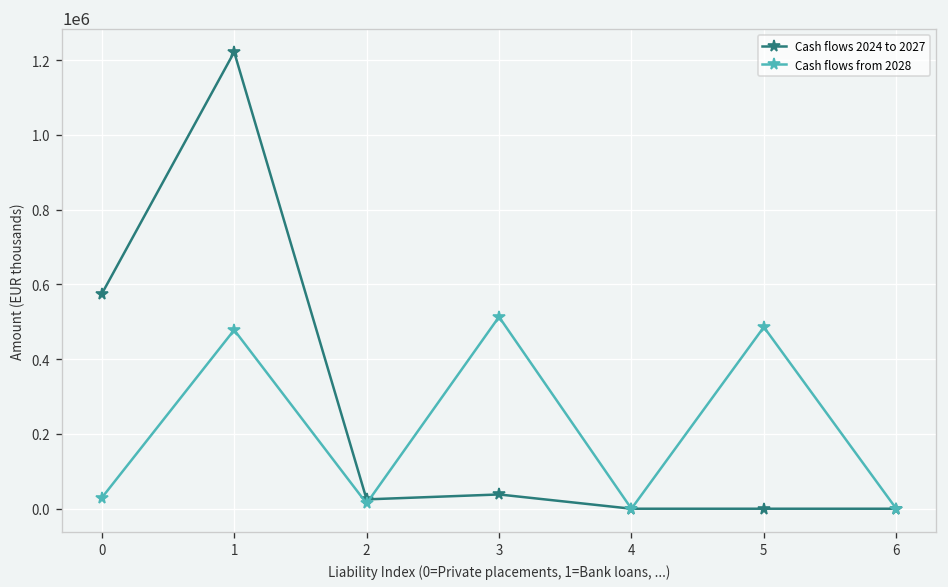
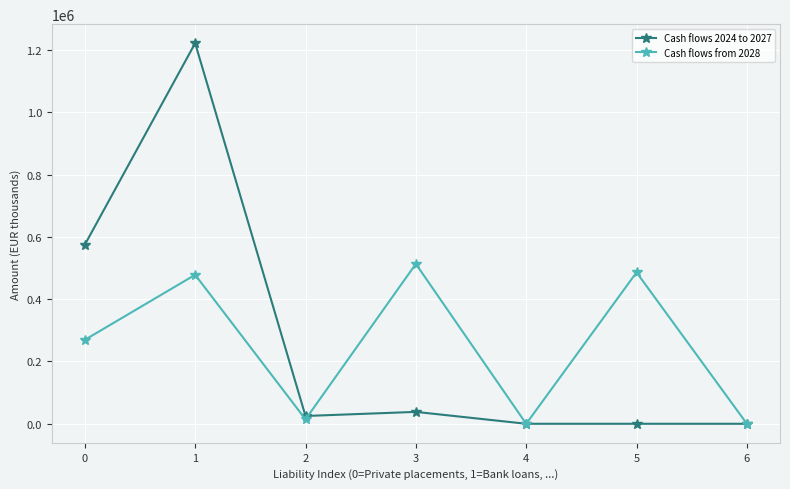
Cash flows from 2028, 0: 30000 -> 270000
